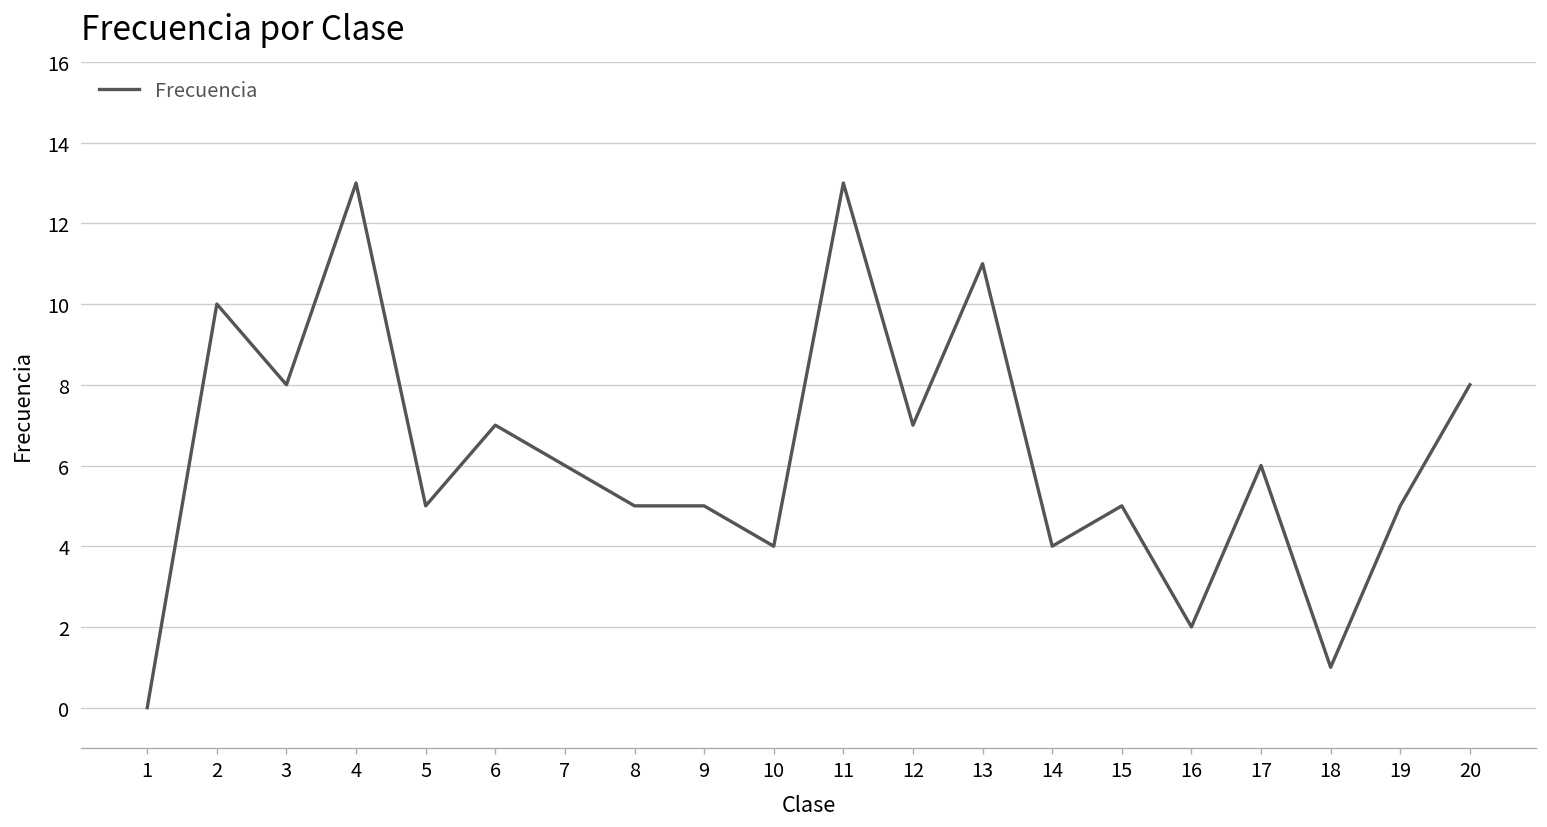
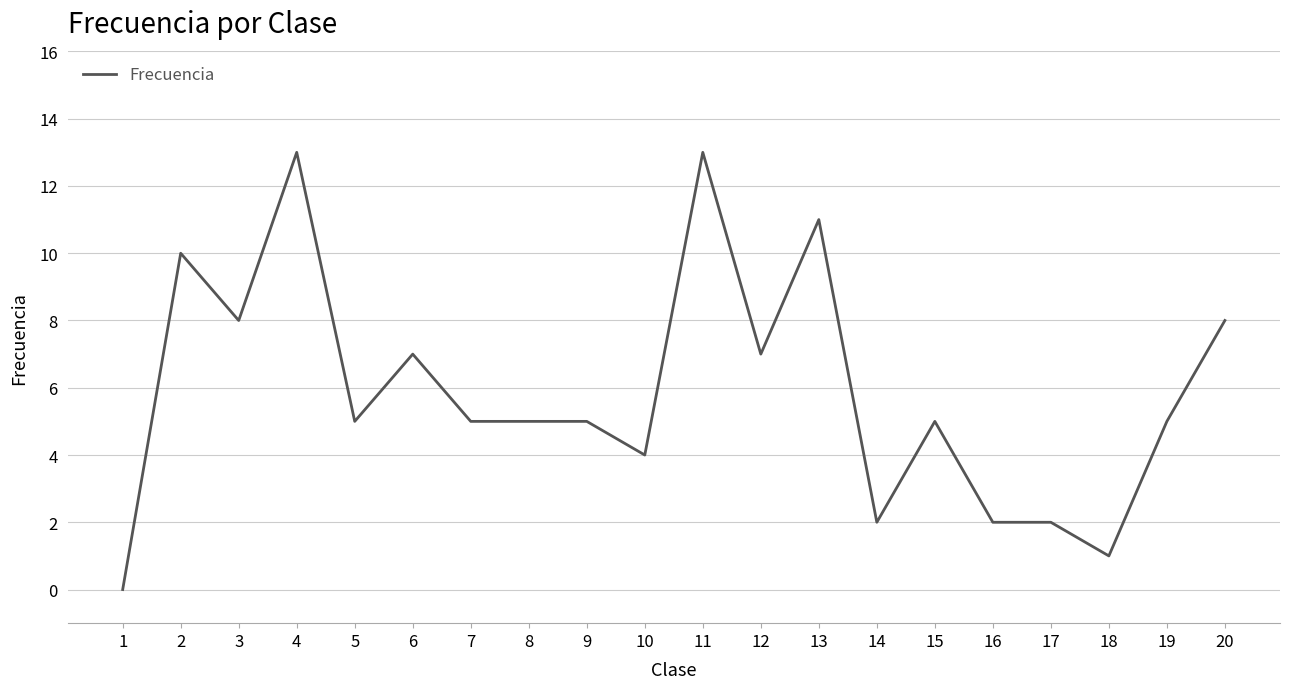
7: 6 -> 5
14: 4 -> 2
17: 6 -> 2
